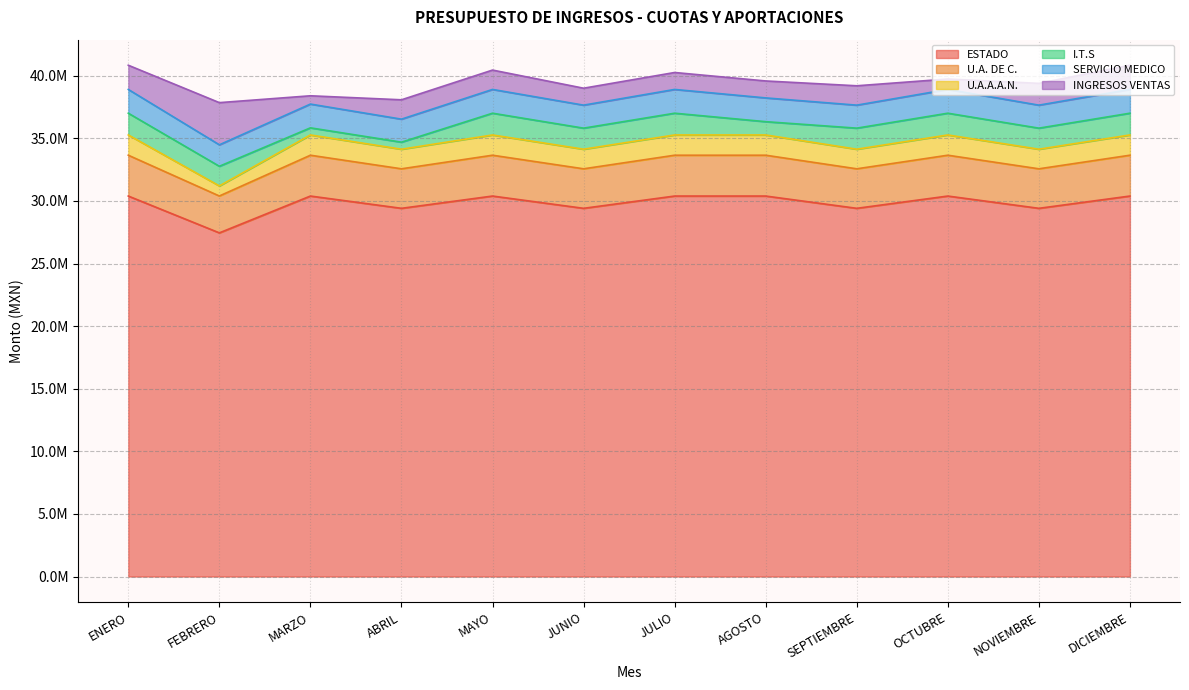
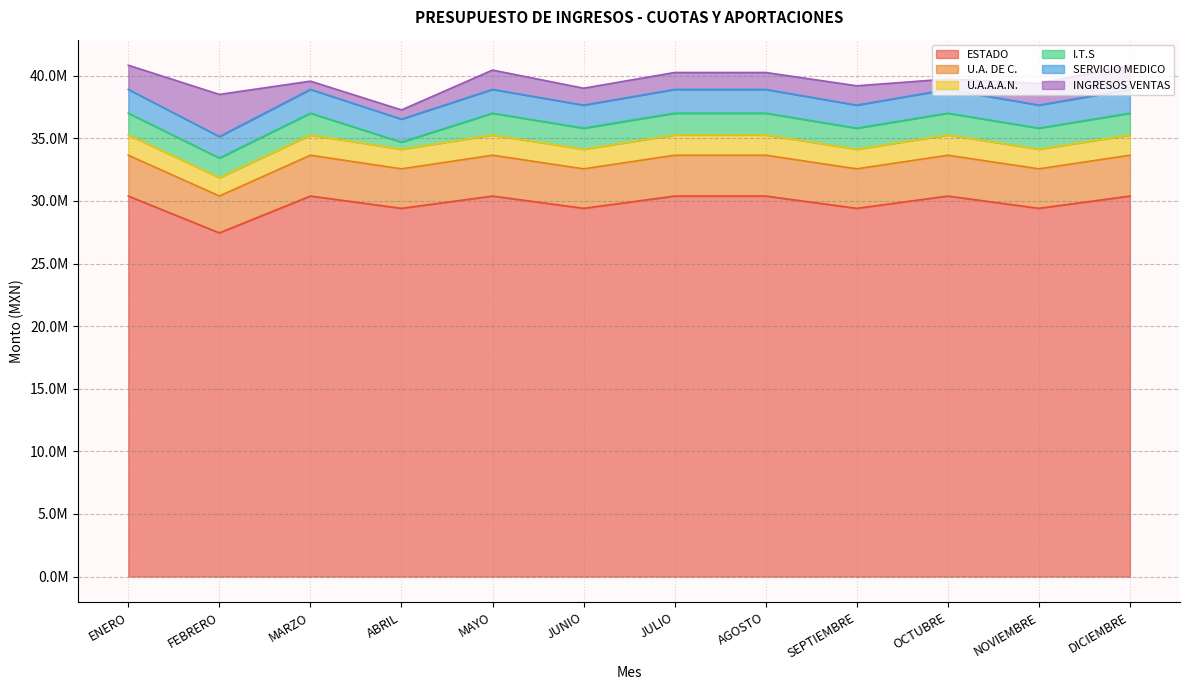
U.A.A.A.N., FEBRERO: 800000 -> 1500000
I.T.S, MARZO: 600000 -> 1700000
INGRESOS VENTAS, ABRIL: 1500000 -> 700000
I.T.S, AGOSTO: 1100000 -> 1700000
